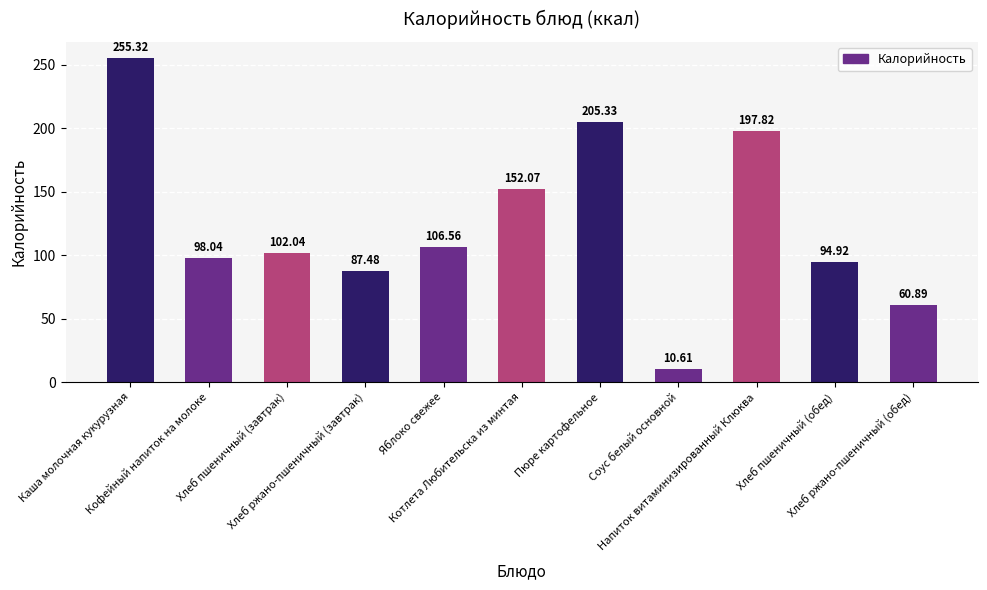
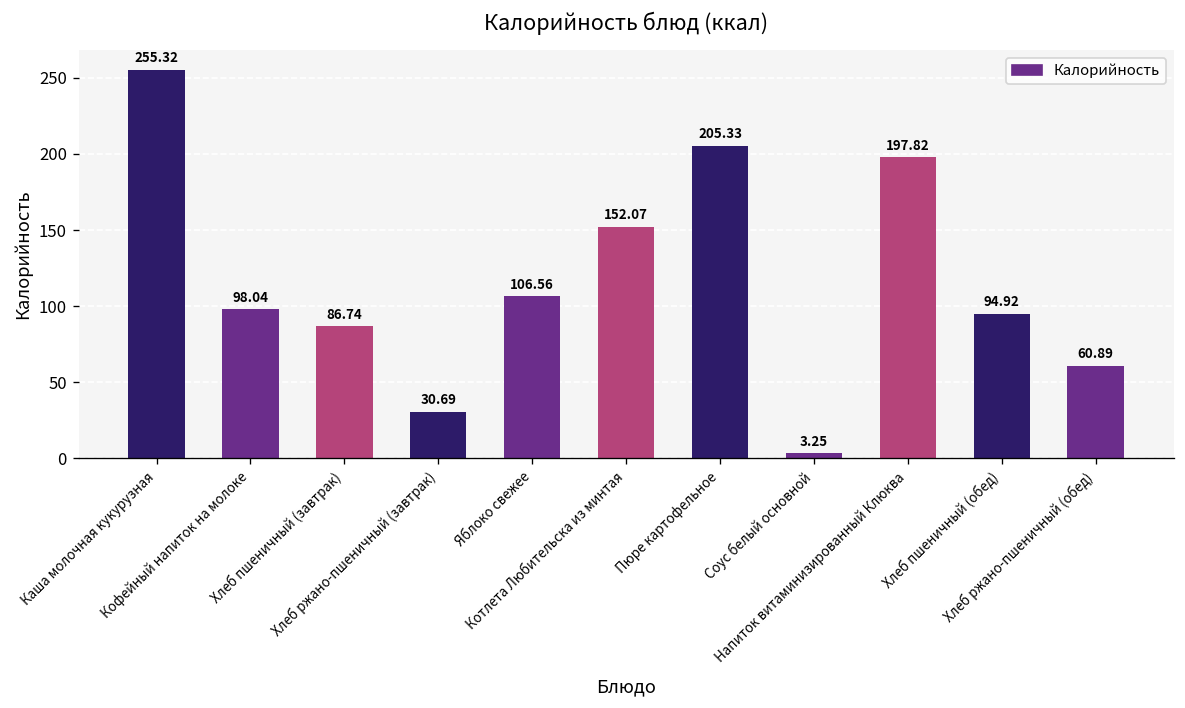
Хлеб пшеничный (завтрак): 102.04 -> 86.74
Хлеб ржано-пшеничный (завтрак): 87.48 -> 30.69
Соус белый основной: 10.61 -> 3.25
